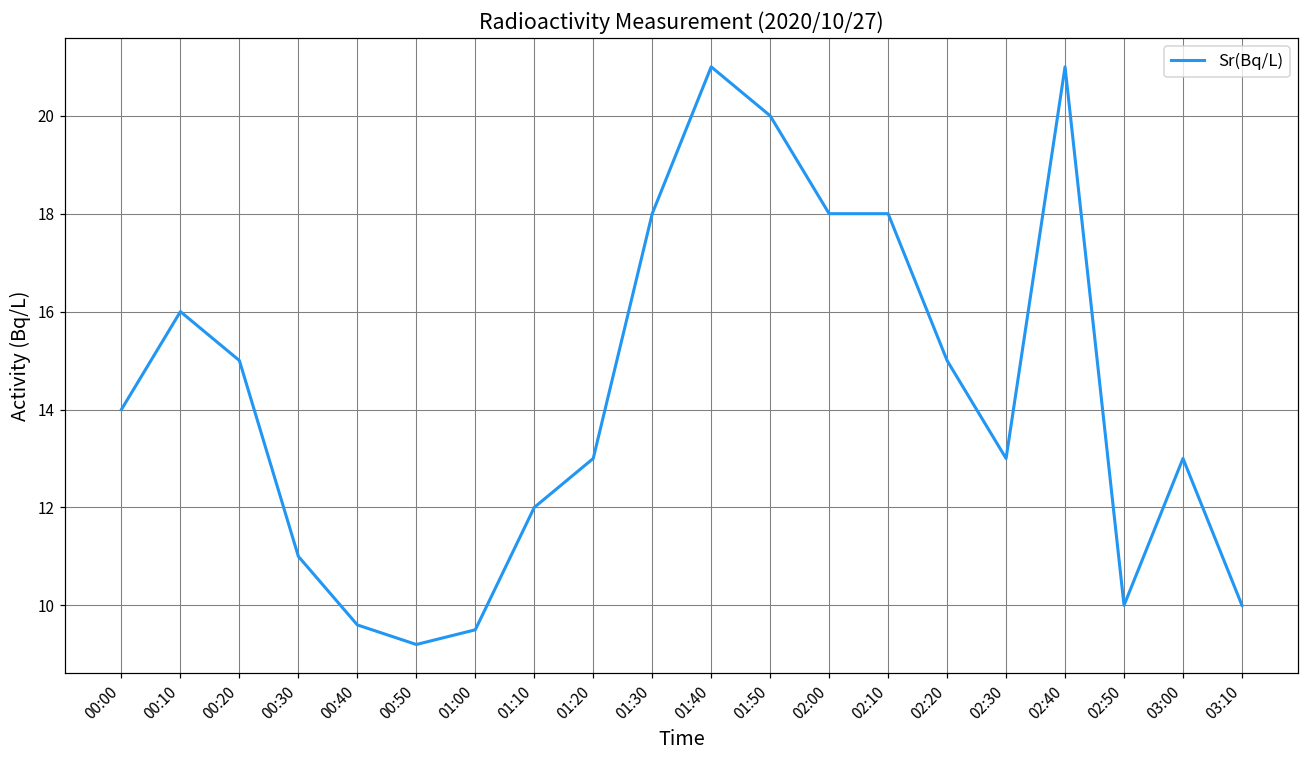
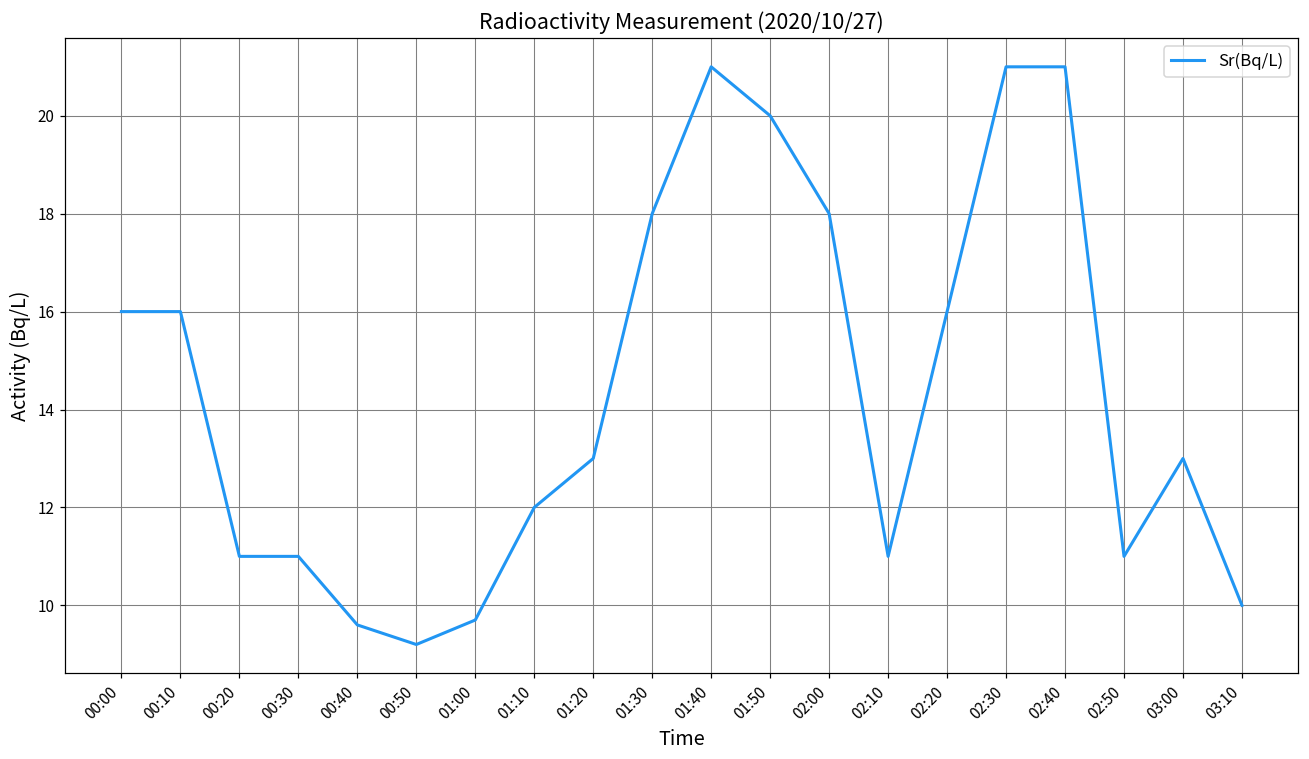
00:00: 14 -> 16
00:20: 15 -> 11
01:00: 9.5 -> 9.7
02:10: 18 -> 11
02:20: 15 -> 16
02:30: 13 -> 21
02:50: 10 -> 11
